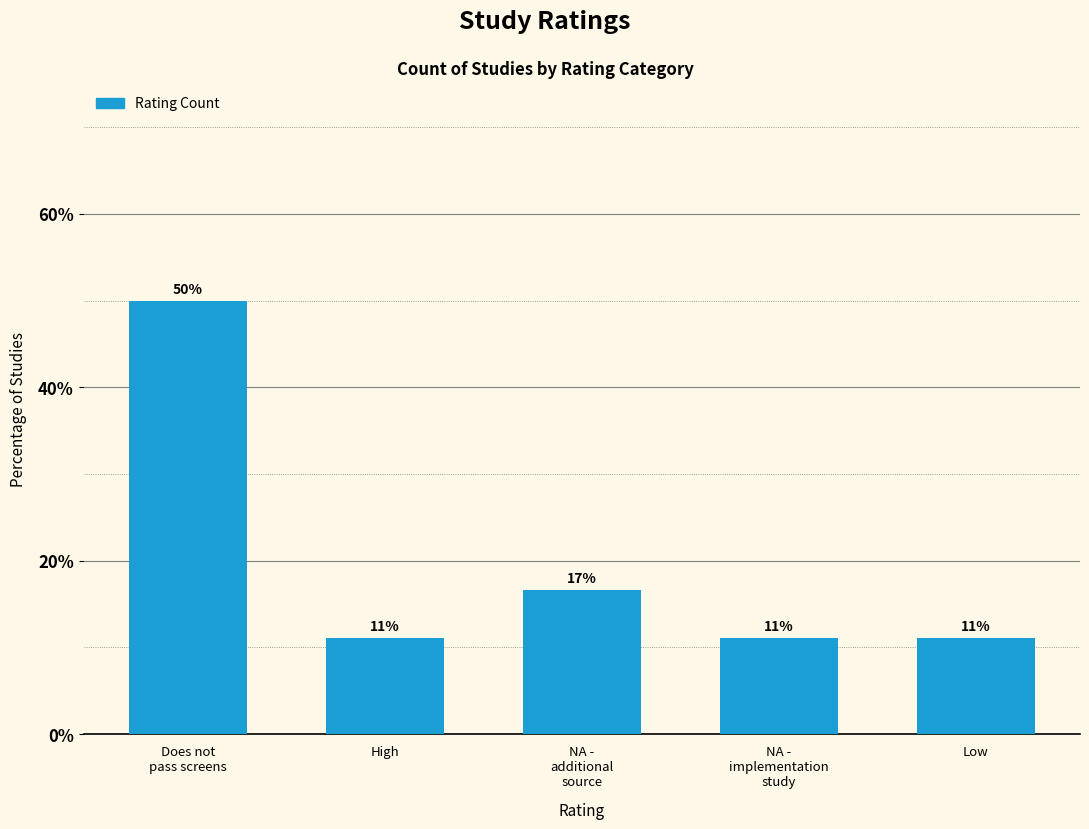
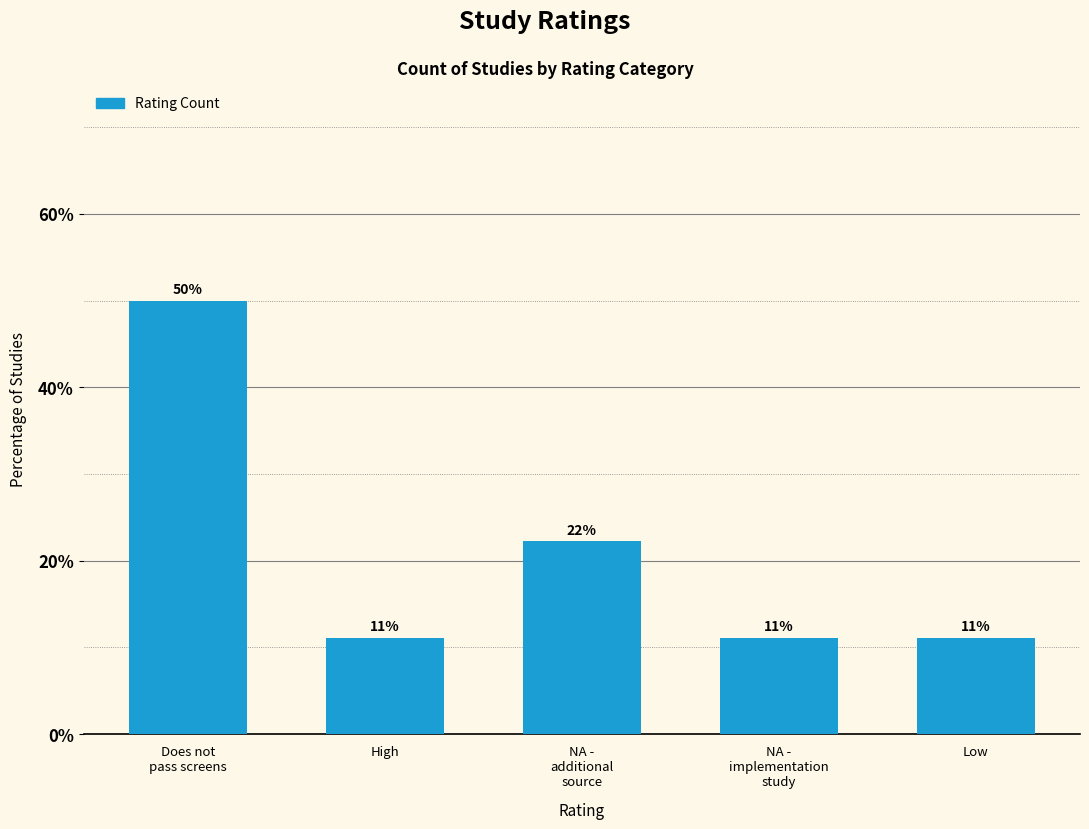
NA - additional source: 17% -> 22%
